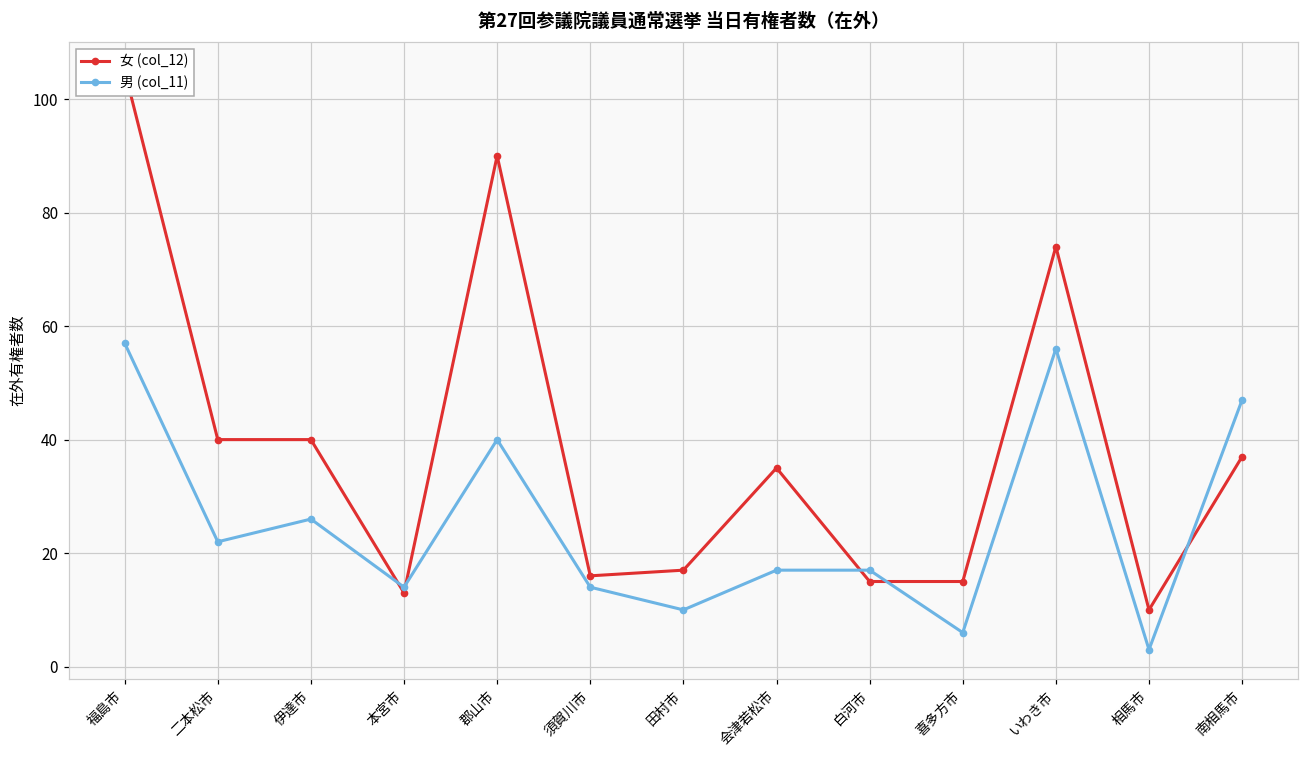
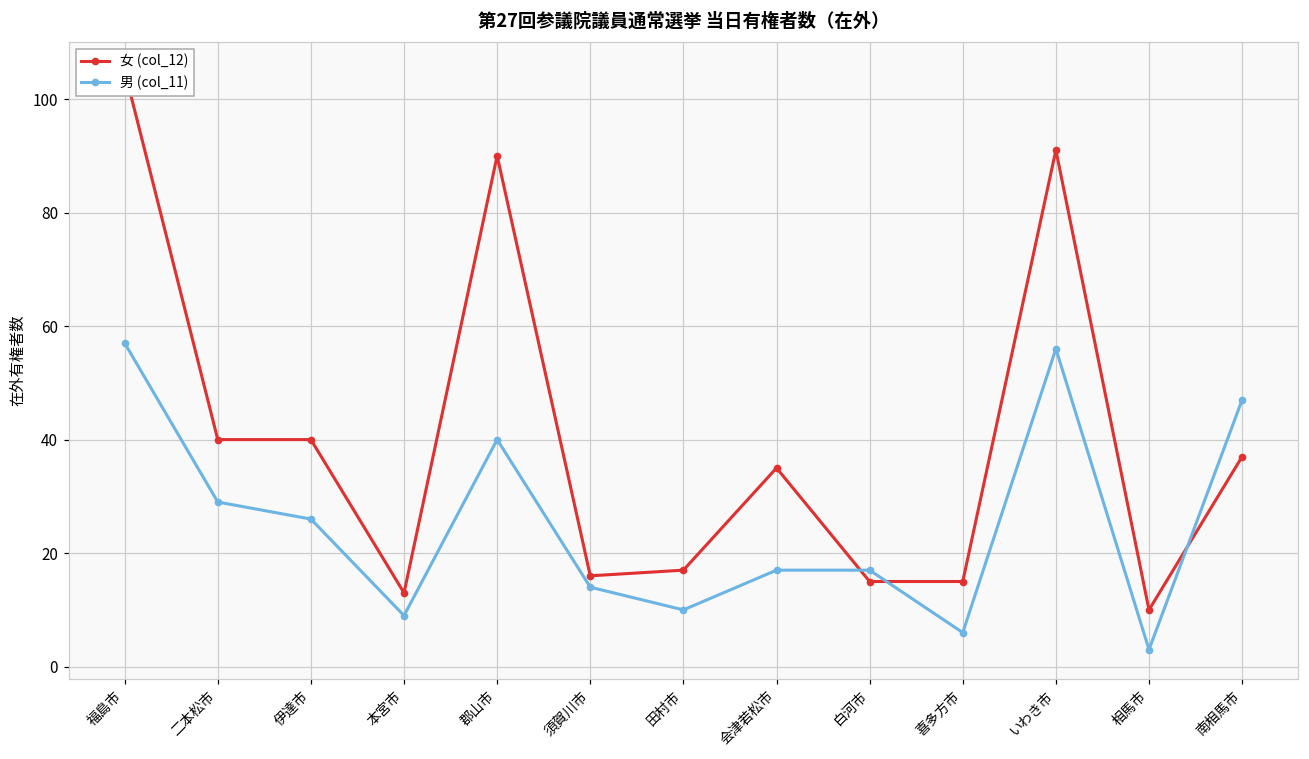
男 (col_11), 二本松市: 22 -> 29
男 (col_11), 本宮市: 14 -> 9
女 (col_12), いわき市: 74 -> 91
